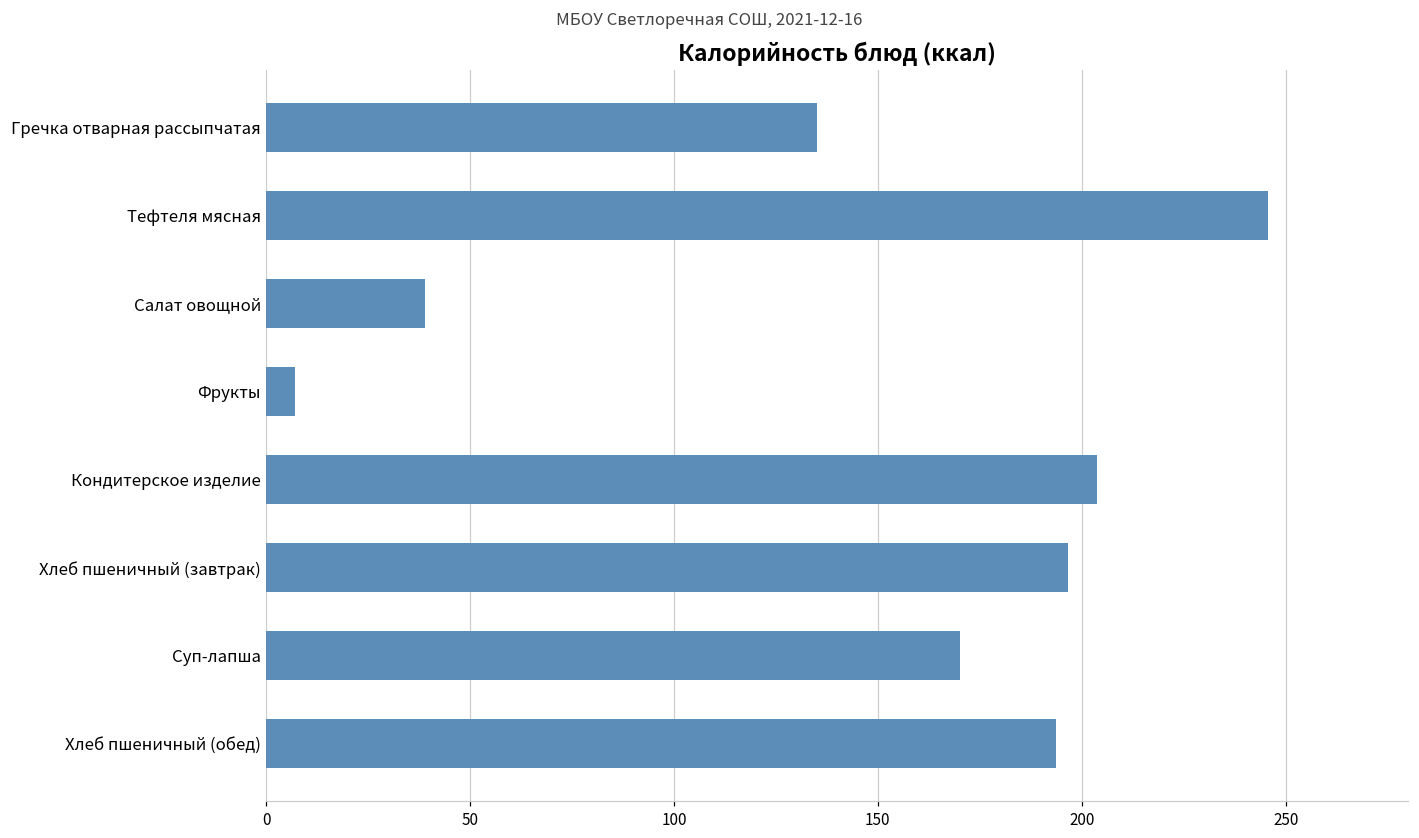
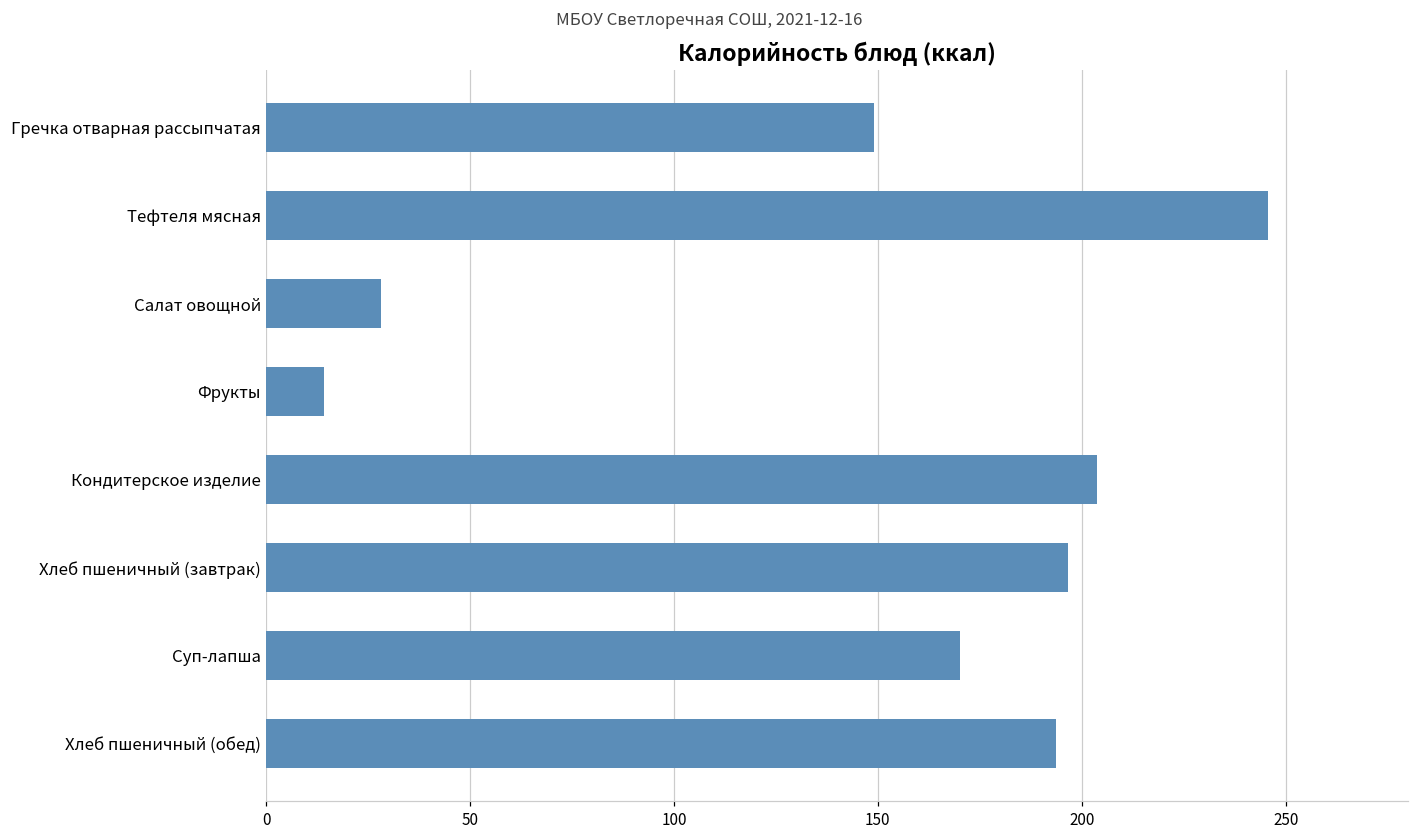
Гречка отварная рассыпчатая: 135 -> 149
Салат овощной: 39 -> 28
Фрукты: 7 -> 14
